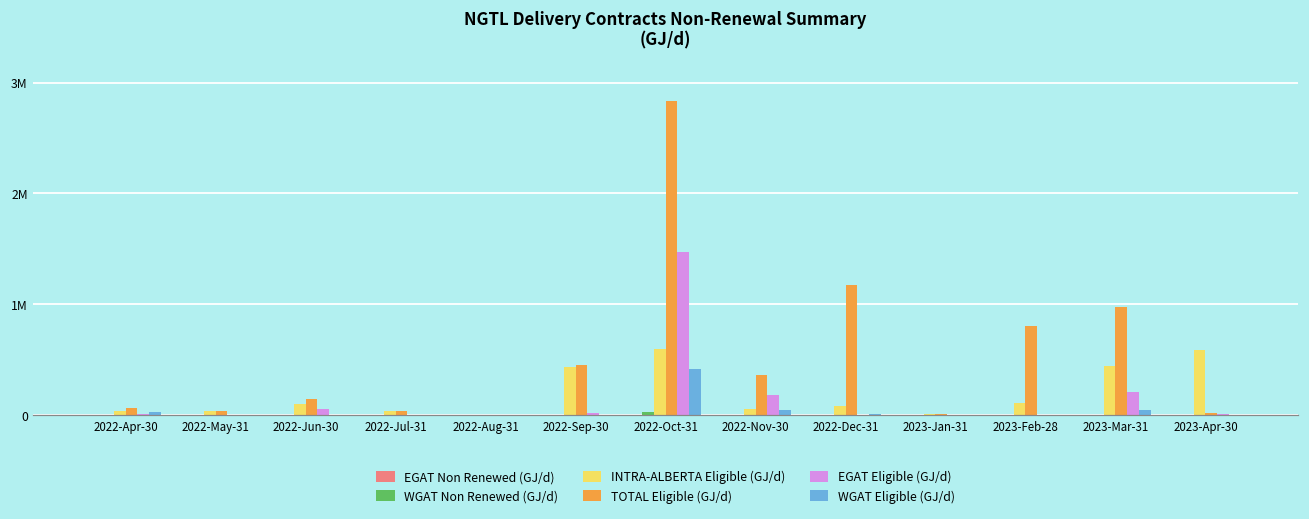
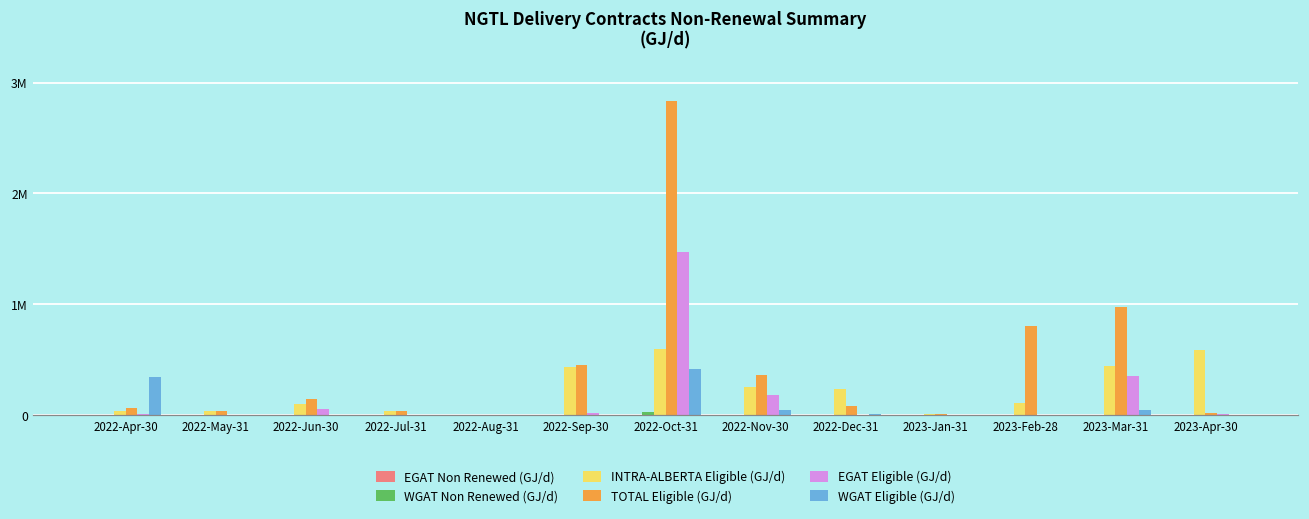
WGAT Eligible (GJ/d), 2022-Apr-30: 30000 -> 340000
INTRA-ALBERTA Eligible (GJ/d), 2022-Nov-30: 60000 -> 250000
INTRA-ALBERTA Eligible (GJ/d), 2022-Dec-31: 80000 -> 230000
TOTAL Eligible (GJ/d), 2022-Dec-31: 1170000 -> 80000
EGAT Eligible (GJ/d), 2023-Mar-31: 210000 -> 350000
